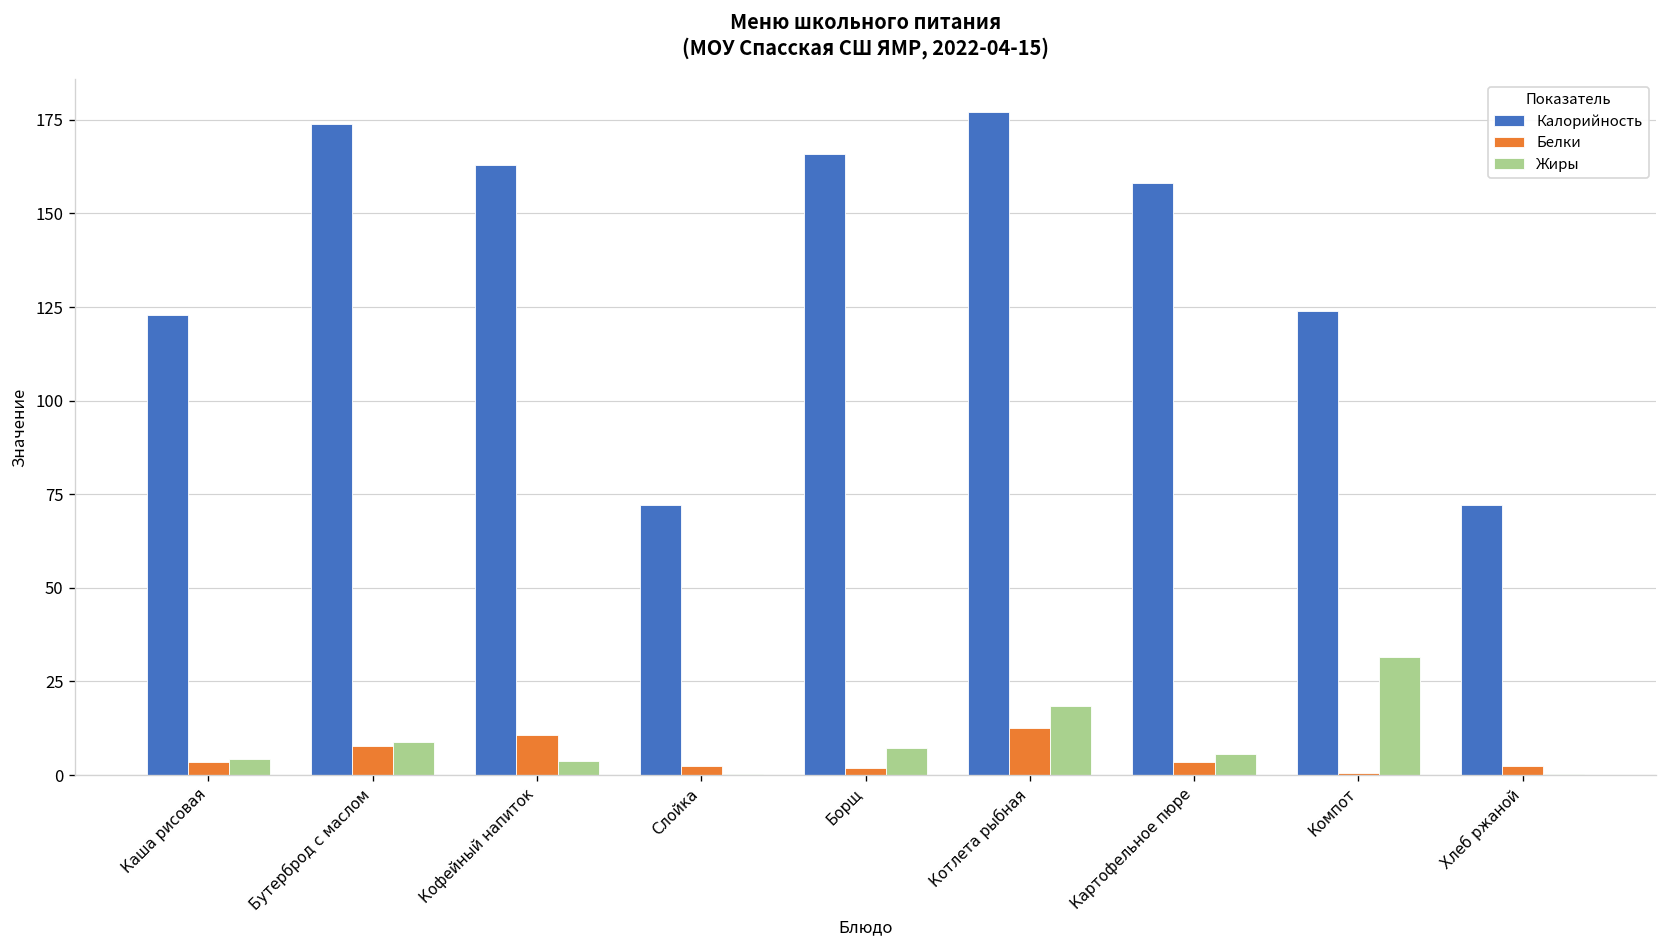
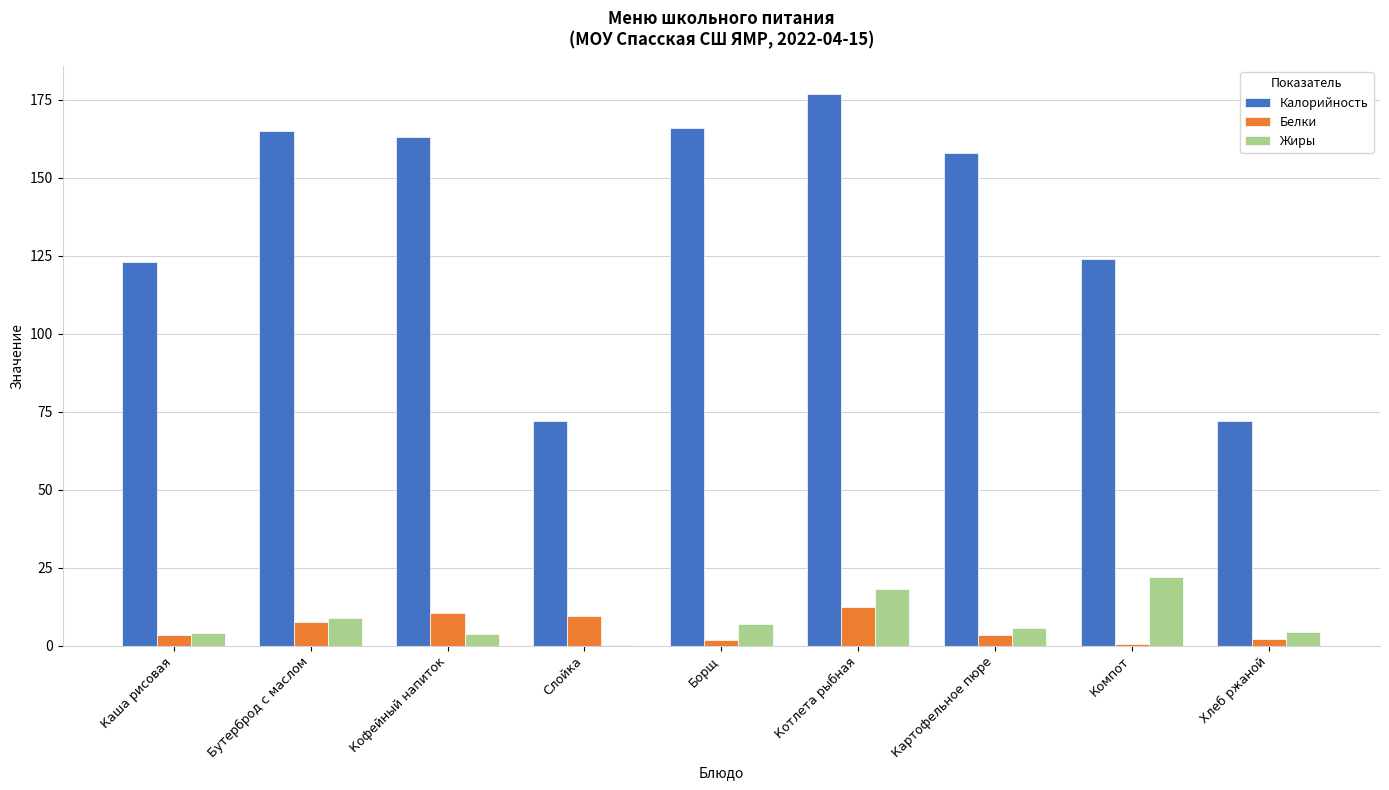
Калорийность, Бутерброд с маслом: 174 -> 165
Белки, Слойка: 2 -> 10
Жиры, Компот: 32 -> 22
Жиры, Хлеб ржаной: 0 -> 4
